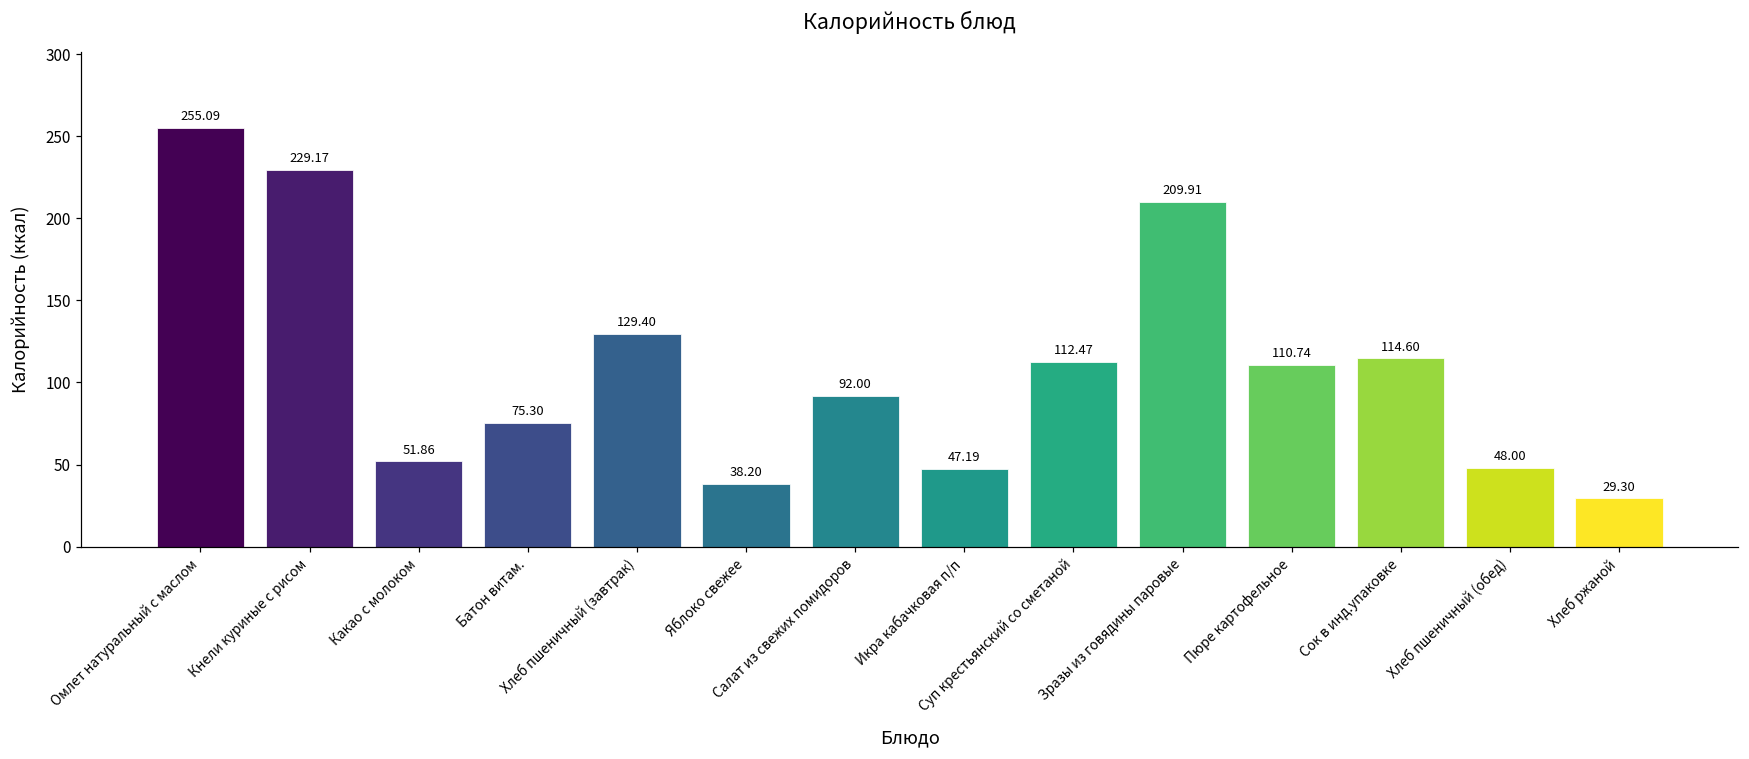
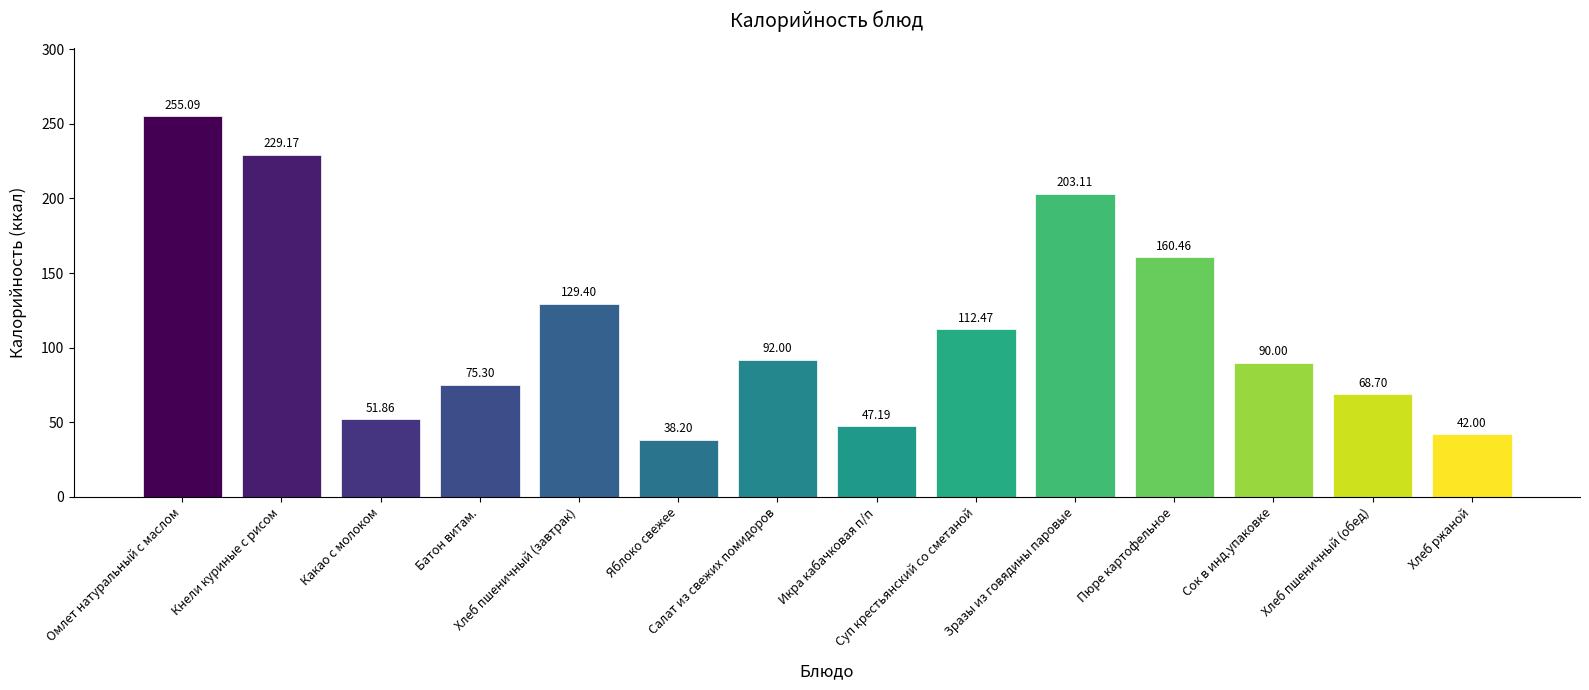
Зразы из говядины паровые: 209.91 -> 203.11
Пюре картофельное: 110.74 -> 160.46
Сок в инд.упаковке: 114.60 -> 90.00
Хлеб пшеничный (обед): 48.00 -> 68.70
Хлеб ржаной: 29.30 -> 42.00
